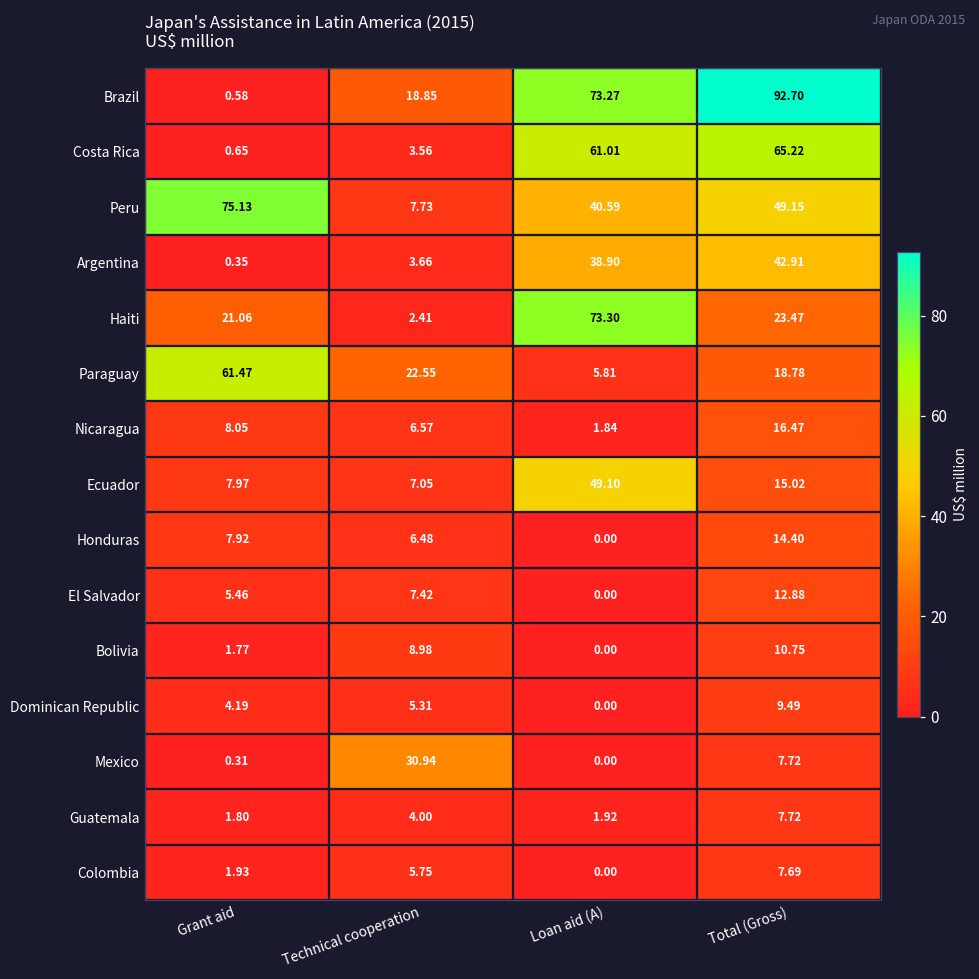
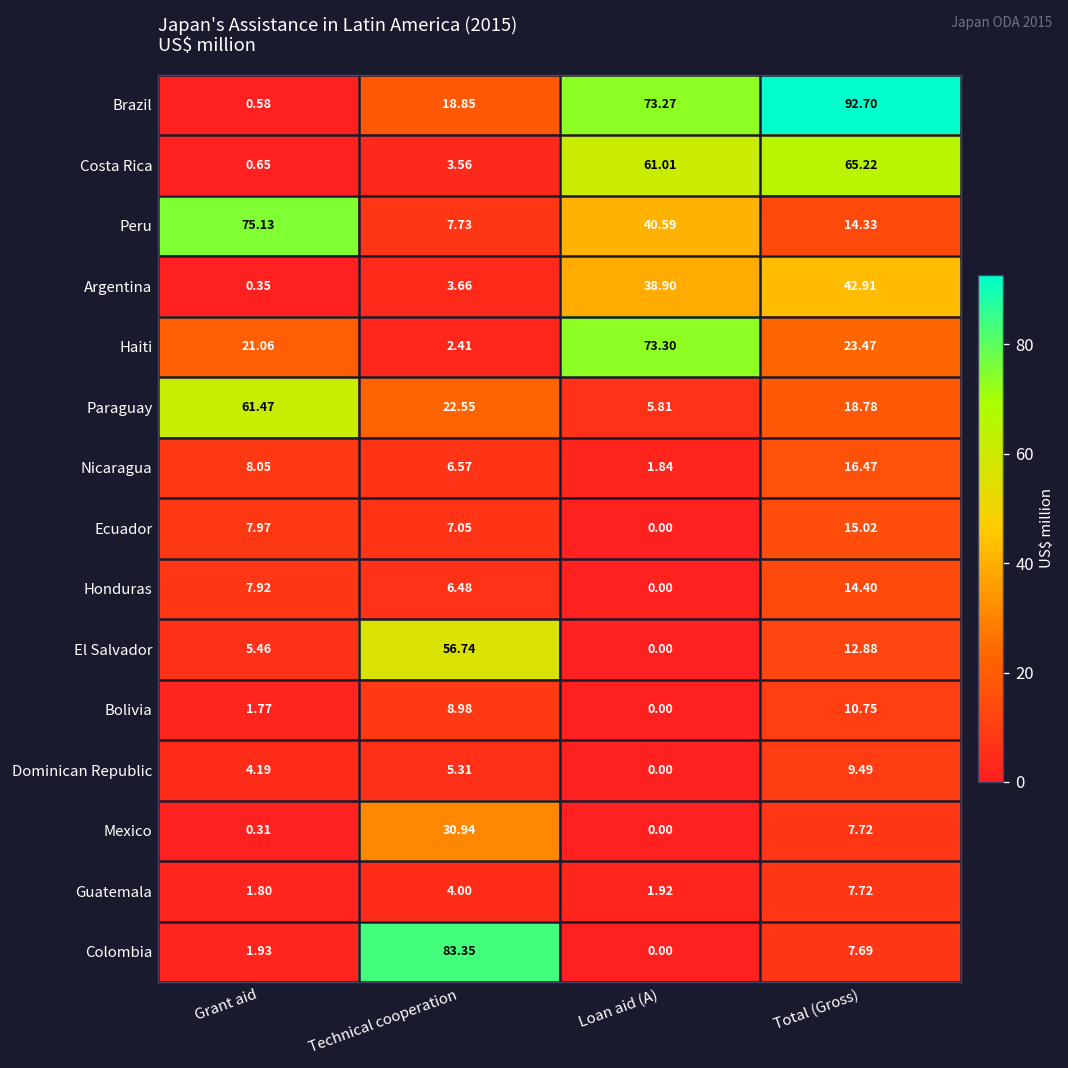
Peru, Total (Gross): 49.15 -> 14.33
Ecuador, Loan aid (A): 49.10 -> 0.00
El Salvador, Technical cooperation: 7.42 -> 56.74
Colombia, Technical cooperation: 5.75 -> 83.35
